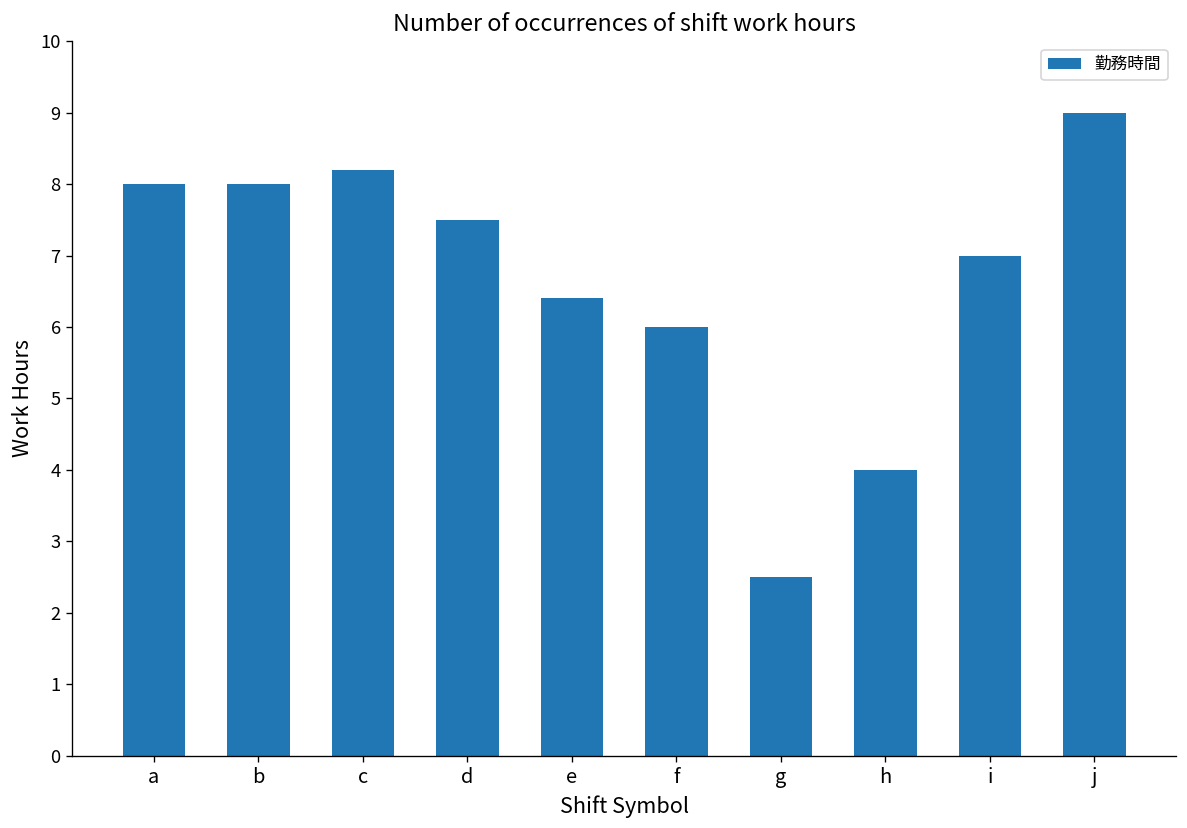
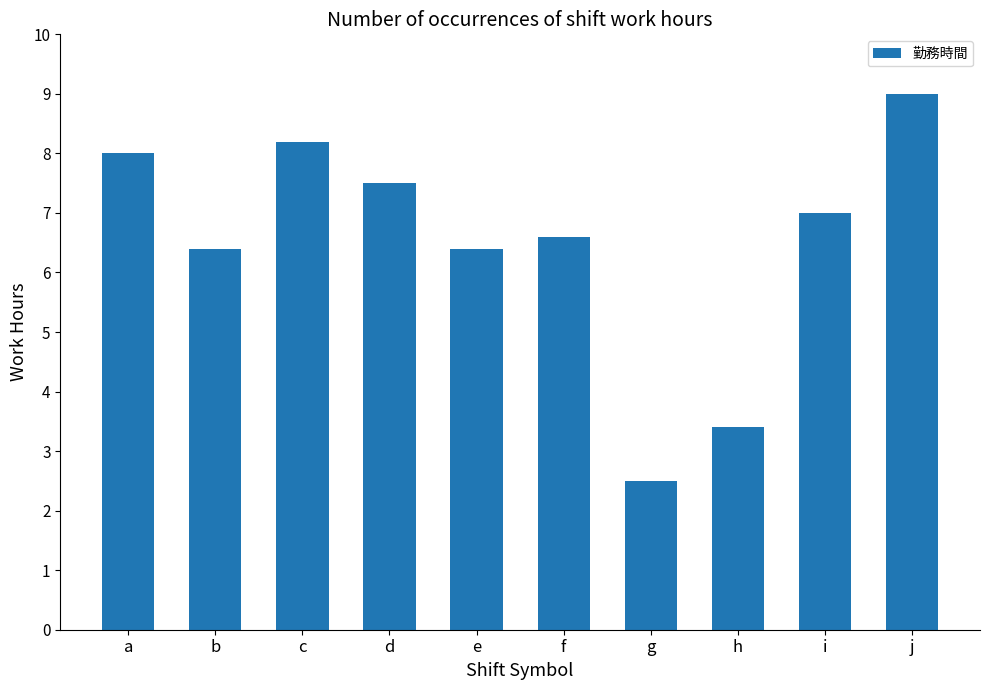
b: 8.0 -> 6.4
f: 6.0 -> 6.6
h: 4.0 -> 3.4
